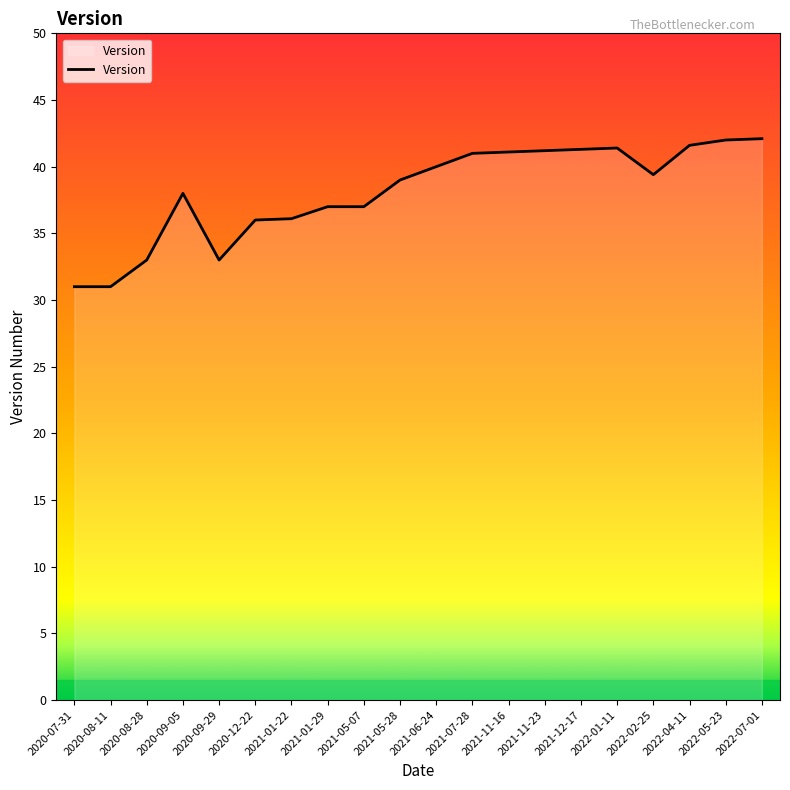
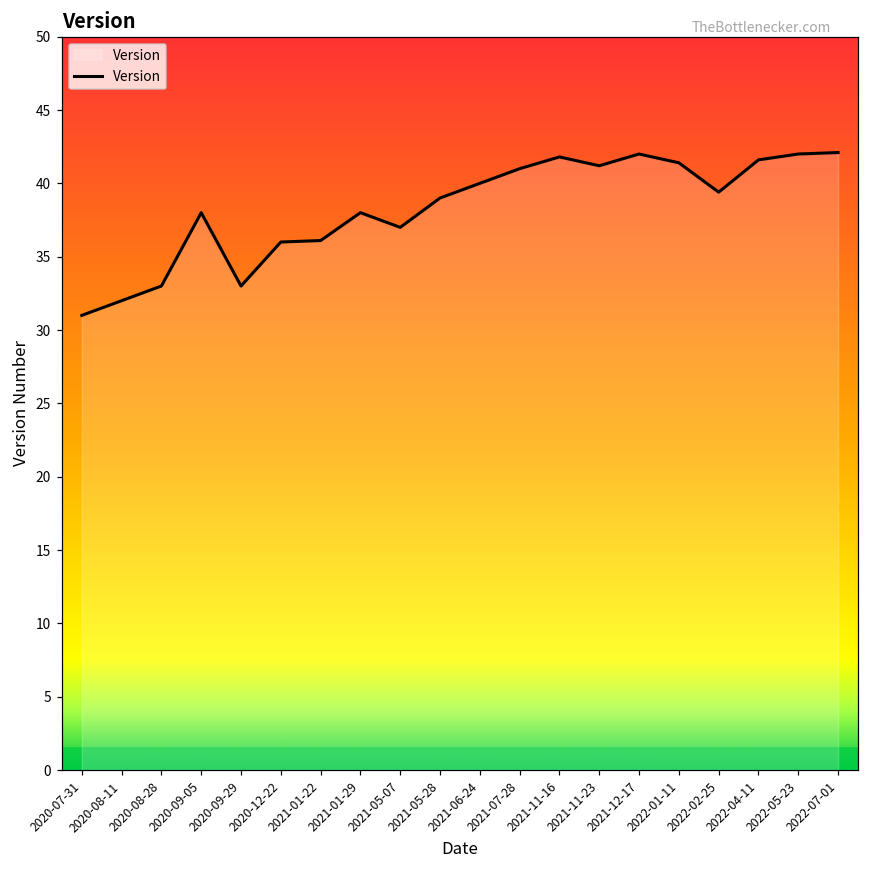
2020-08-11: 31 -> 32
2021-01-29: 37 -> 38
2021-11-16: 41.1 -> 41.8
2021-12-17: 41.3 -> 42.0
